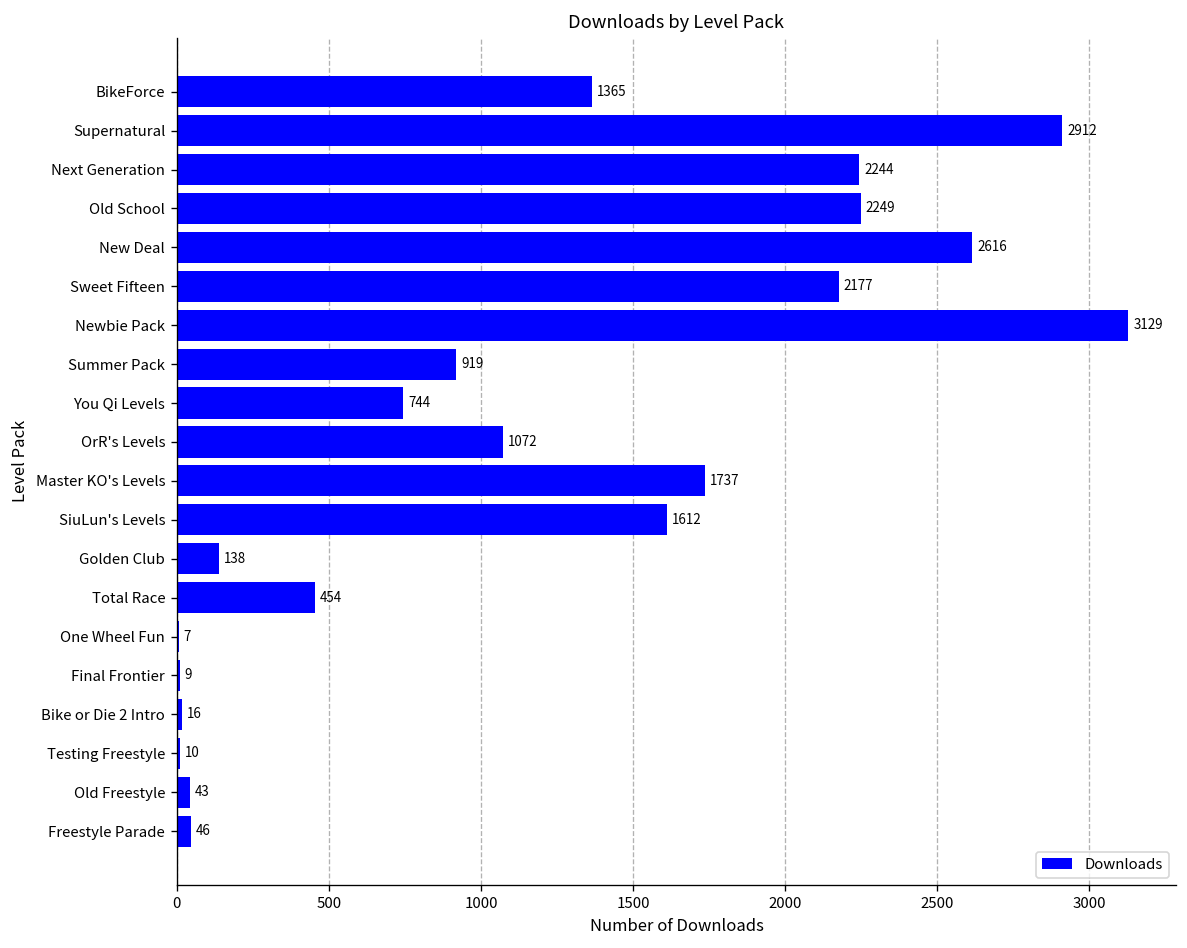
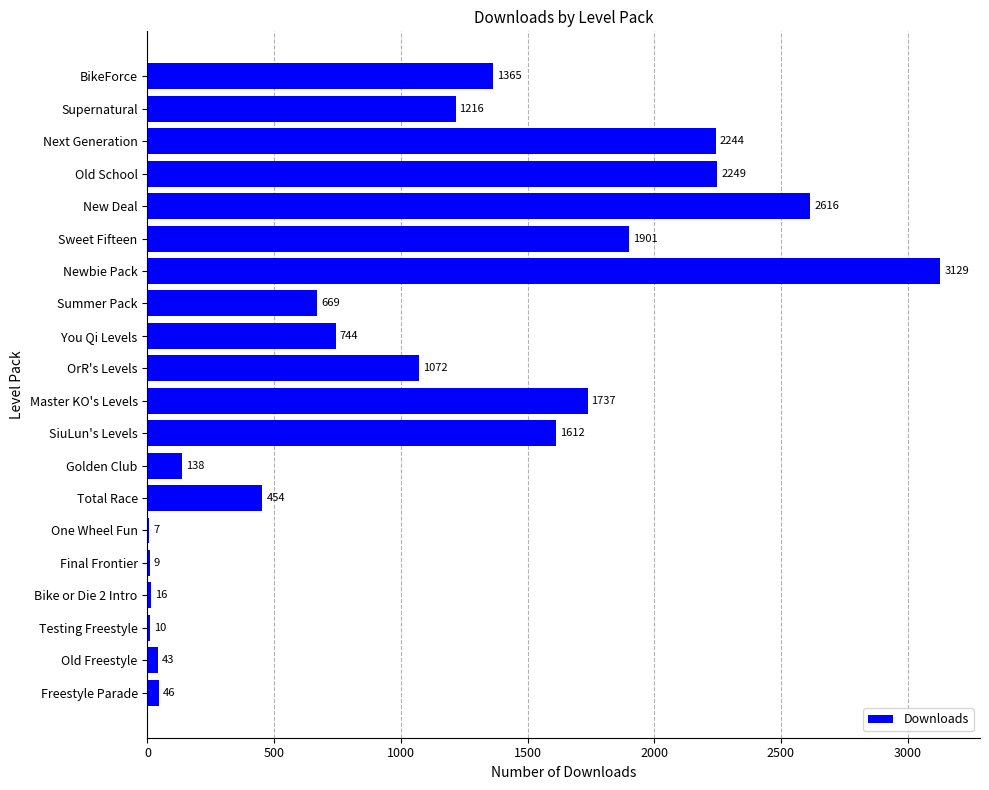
Supernatural: 2912 -> 1216
Sweet Fifteen: 2177 -> 1901
Summer Pack: 919 -> 669
